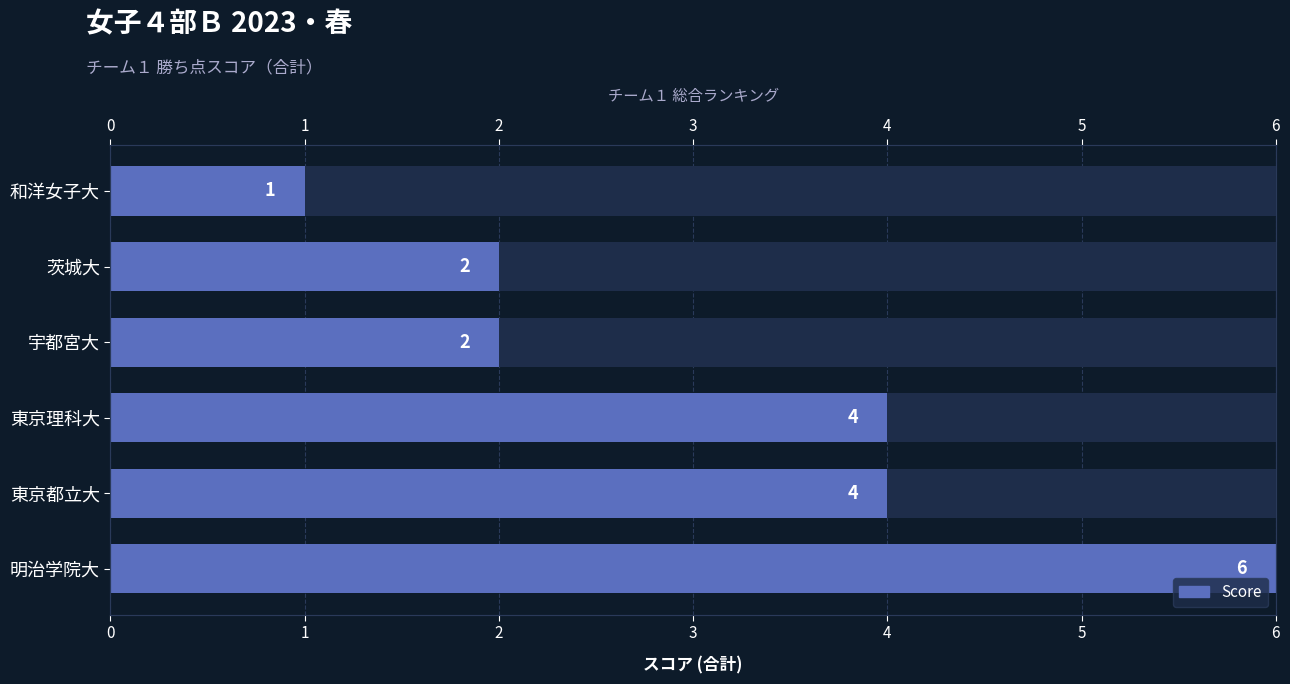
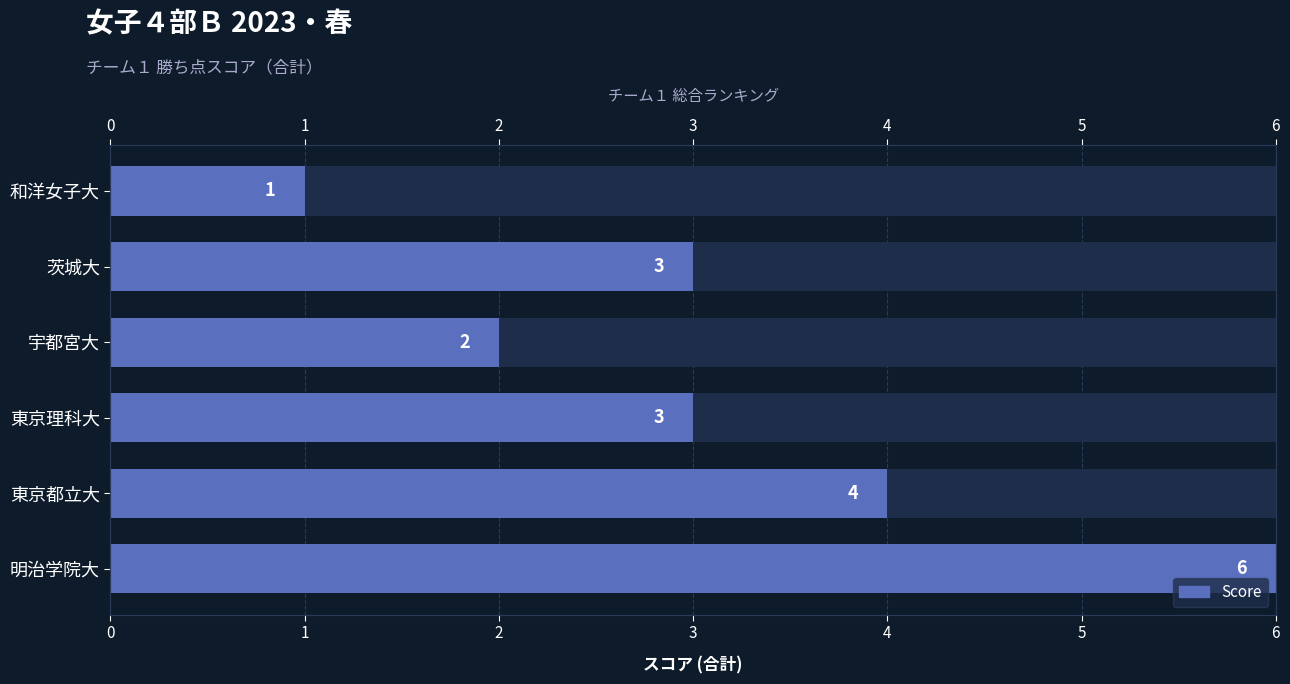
Score, 茨城大: 2 -> 3
Score, 東京理科大: 4 -> 3
